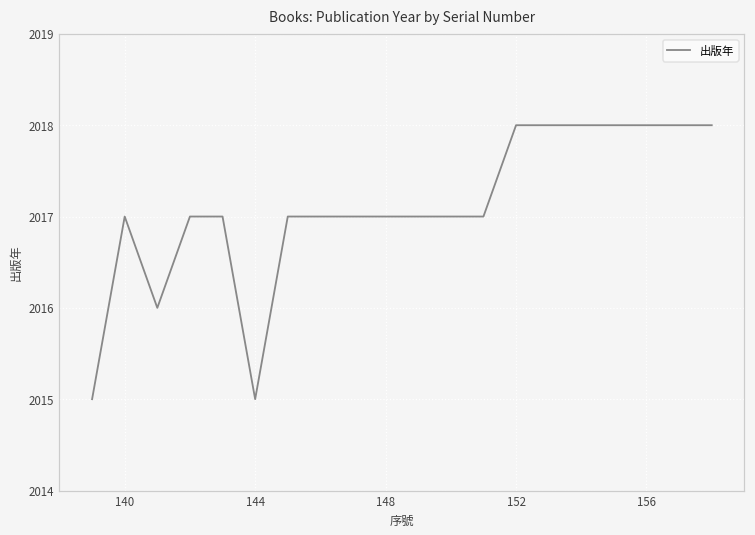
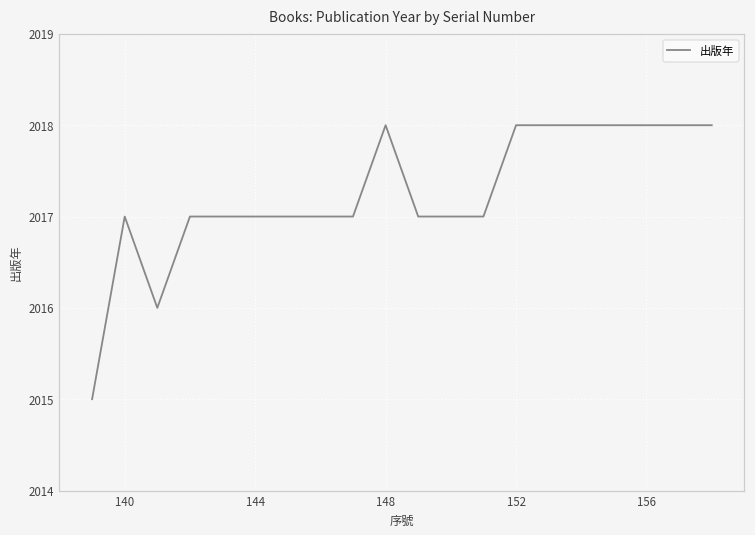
144: 2015 -> 2017
148: 2017 -> 2018
